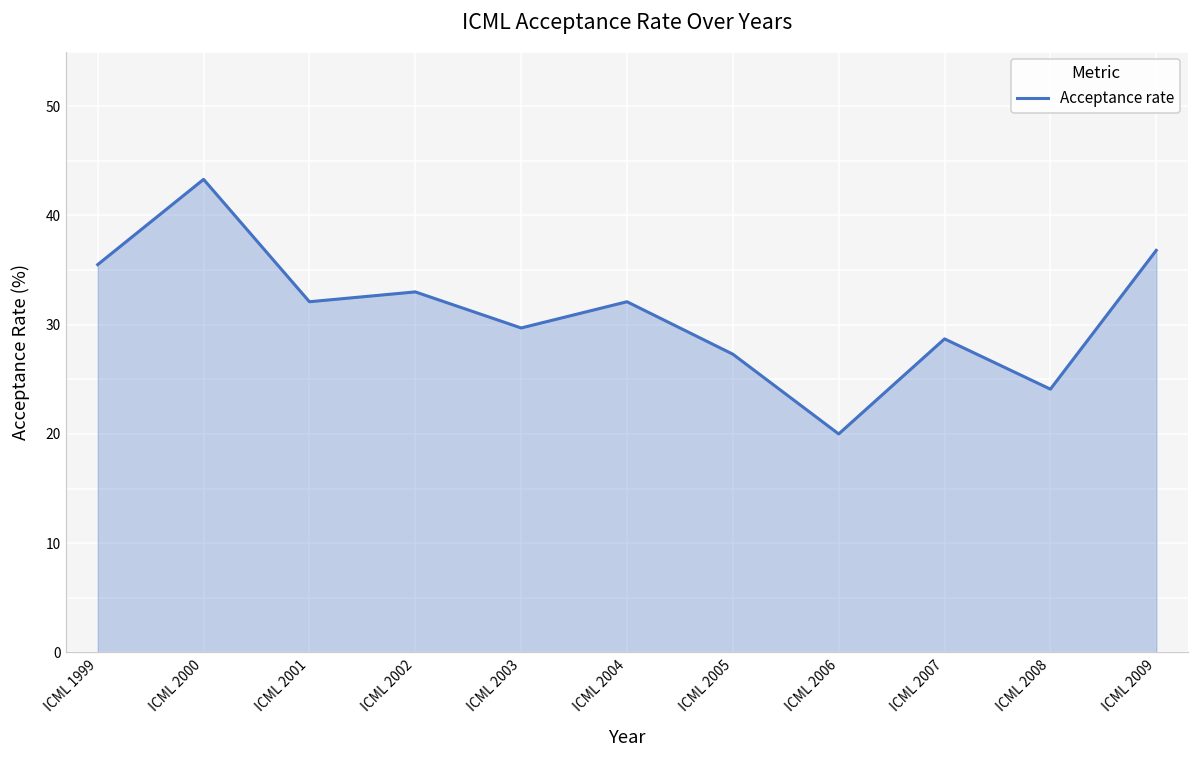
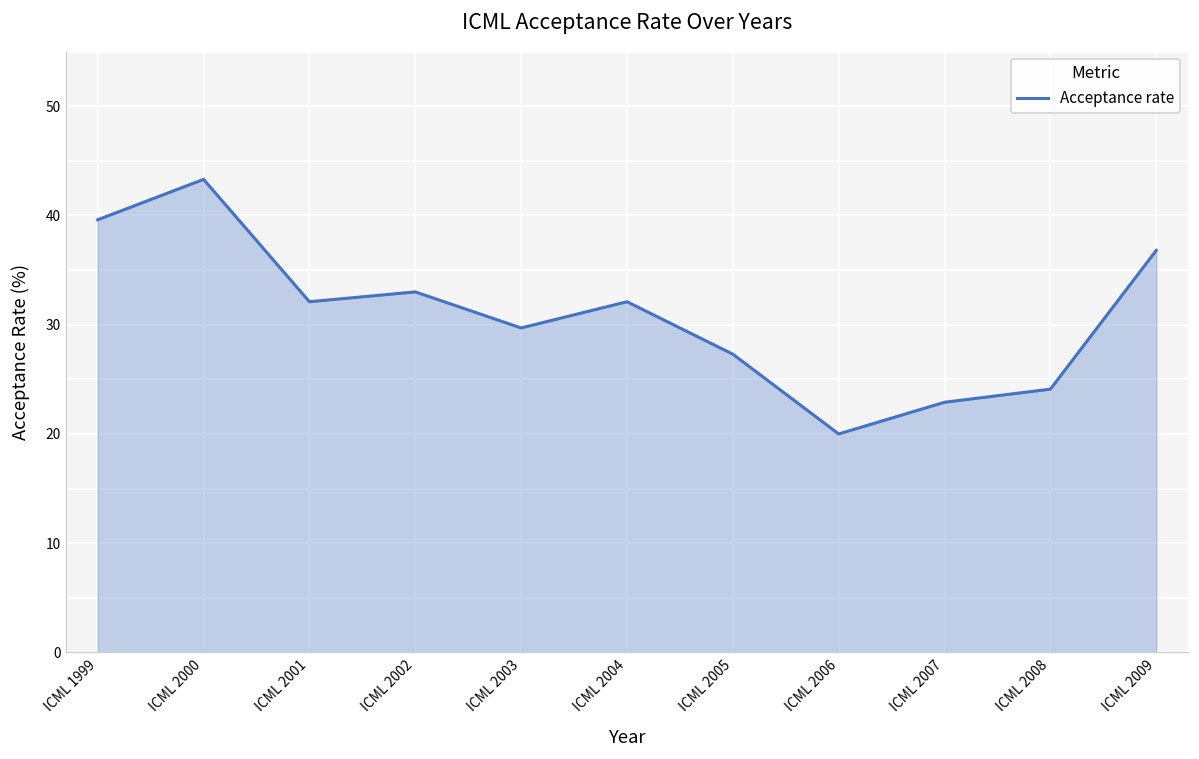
ICML 1999: 36 -> 40
ICML 2007: 29 -> 23
